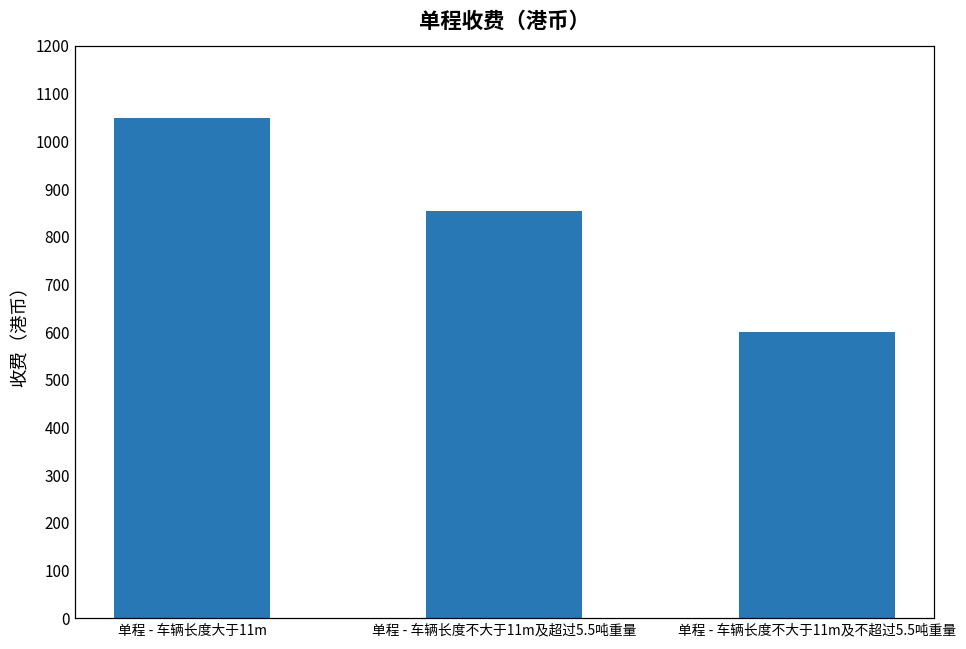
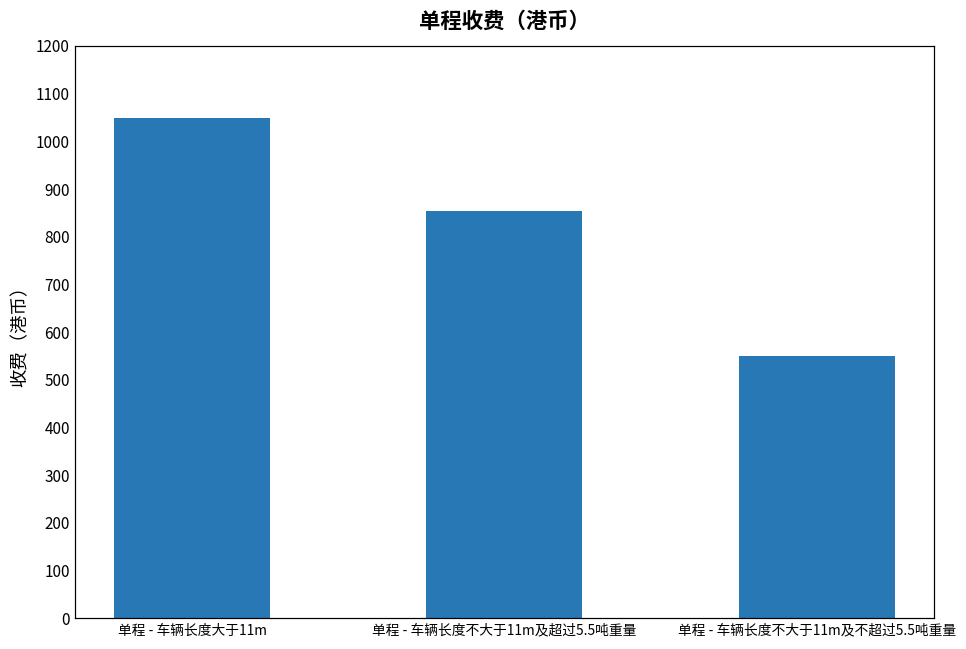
单程 - 车辆长度不大于11m及不超过5.5吨重量: 600 -> 550
